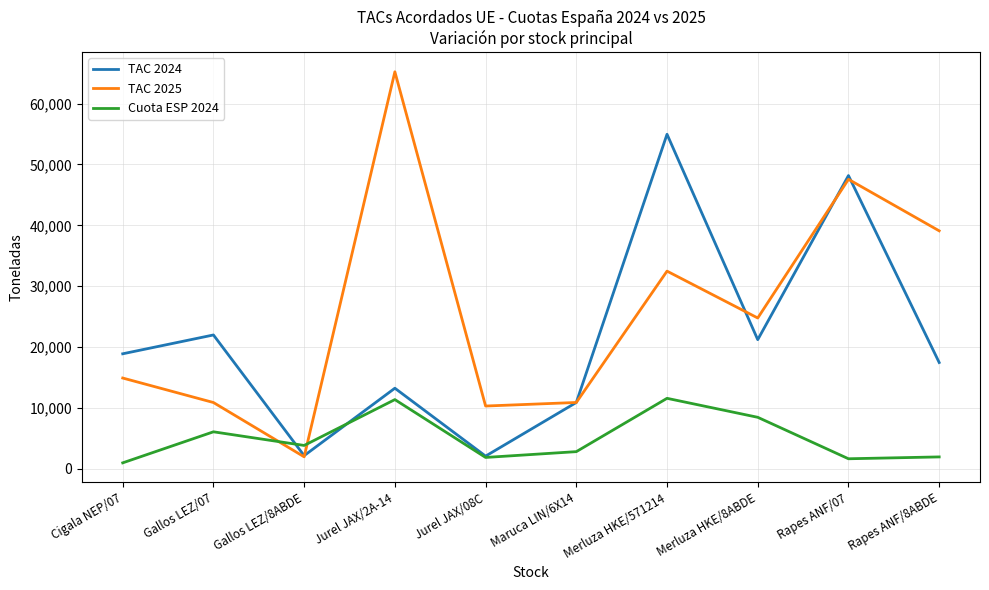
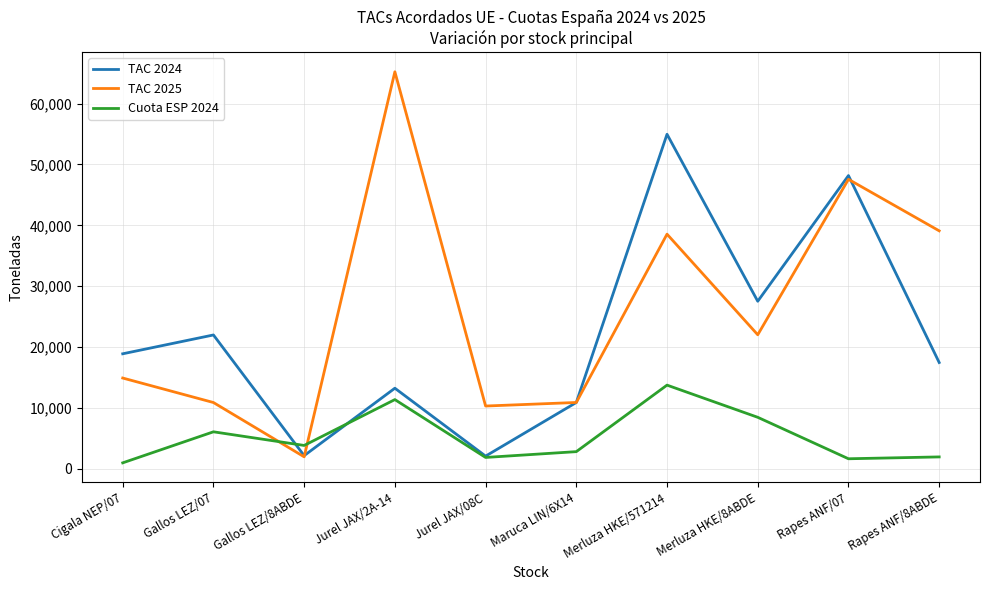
TAC 2025, Merluza HKE/571214: 32,000 -> 39,000
Cuota ESP 2024, Merluza HKE/571214: 12,000 -> 14,000
TAC 2024, Merluza HKE/8ABDE: 21,000 -> 28,000
TAC 2025, Merluza HKE/8ABDE: 25,000 -> 22,000
